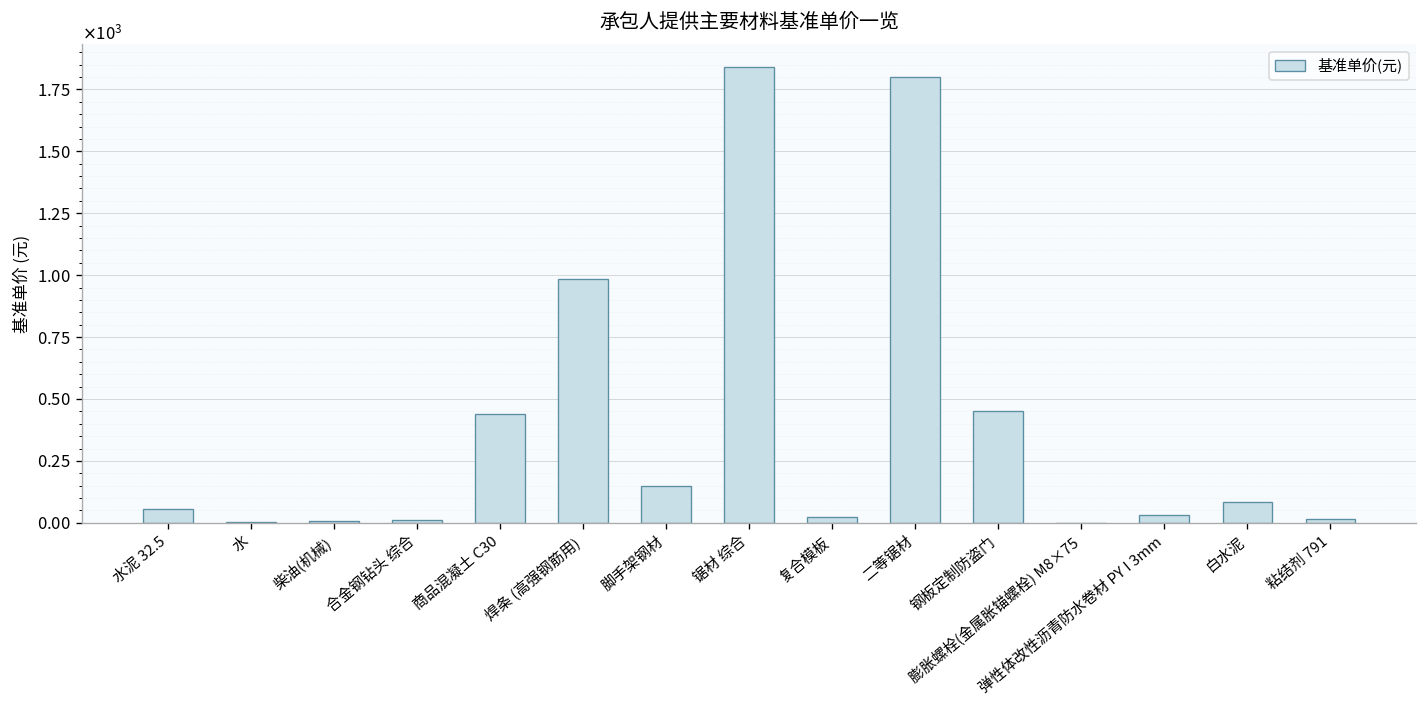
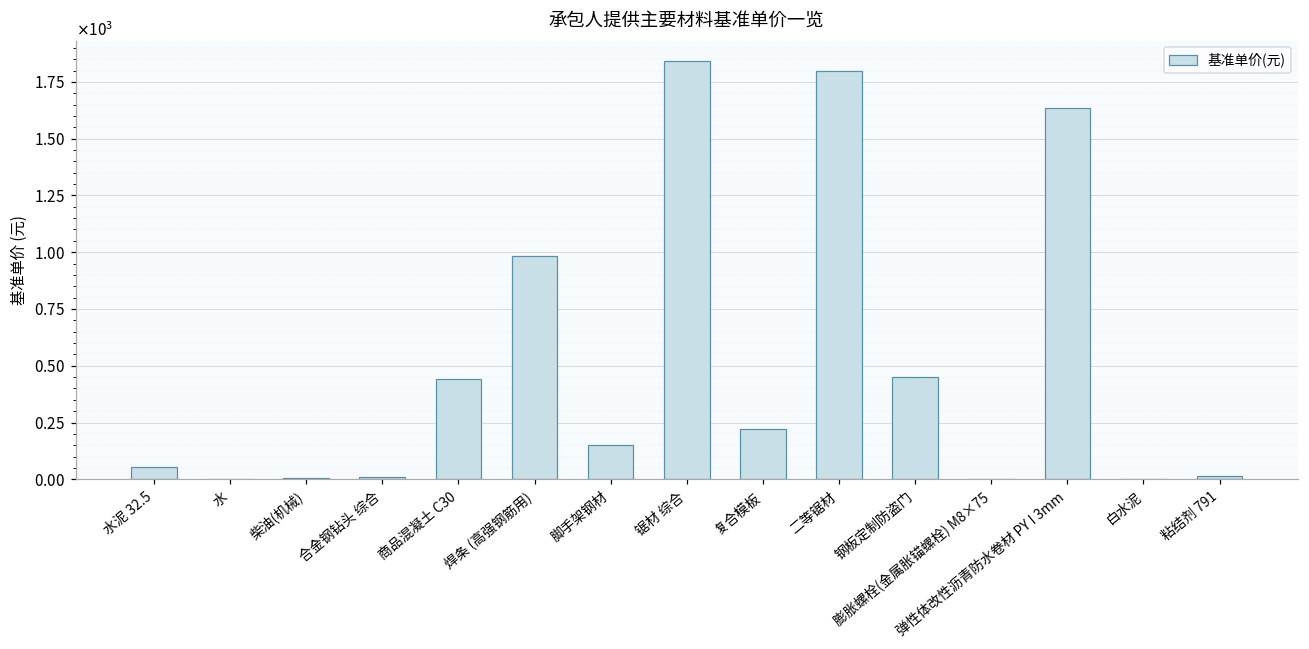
复合模板: 30 -> 220
弹性体改性沥青防水卷材 PY I 3mm: 30 -> 1630
白水泥: 80 -> 0
